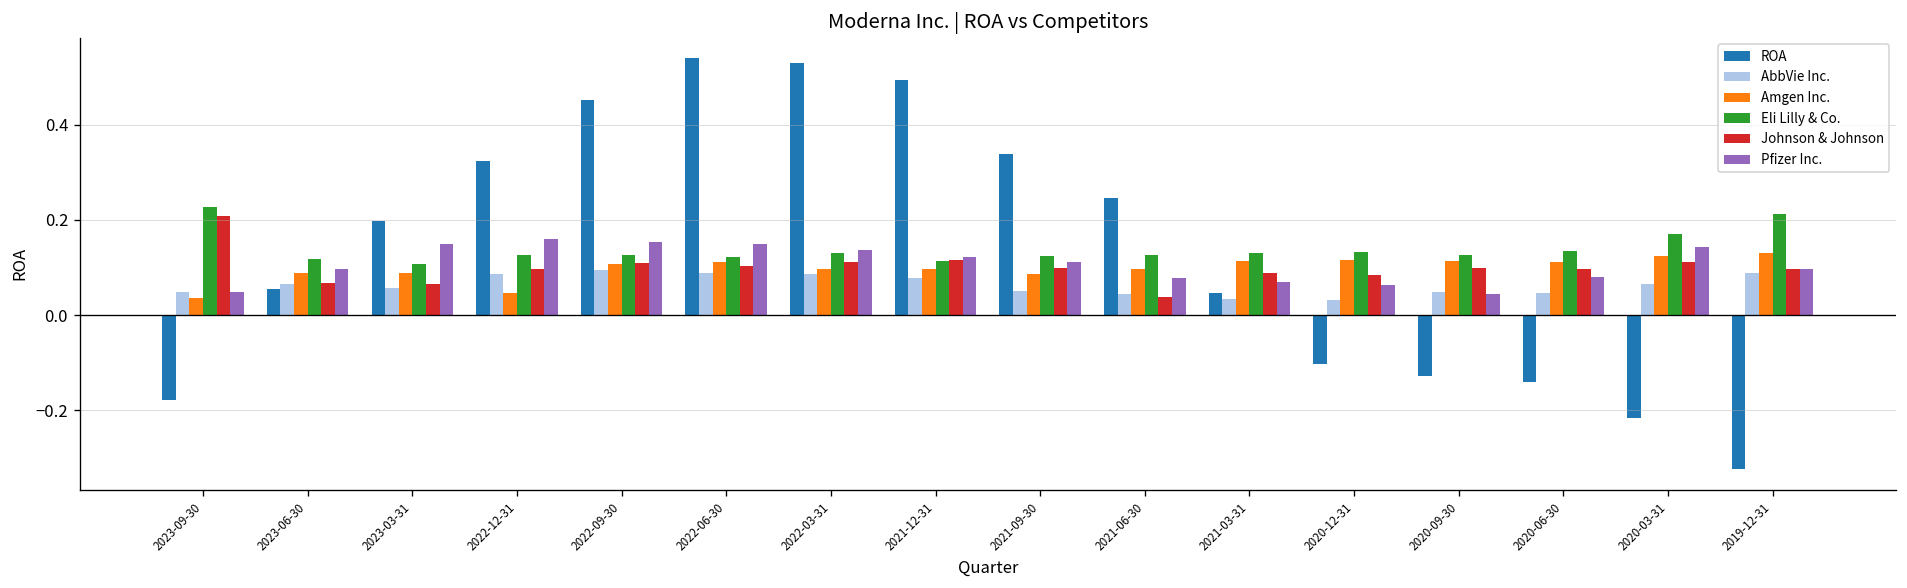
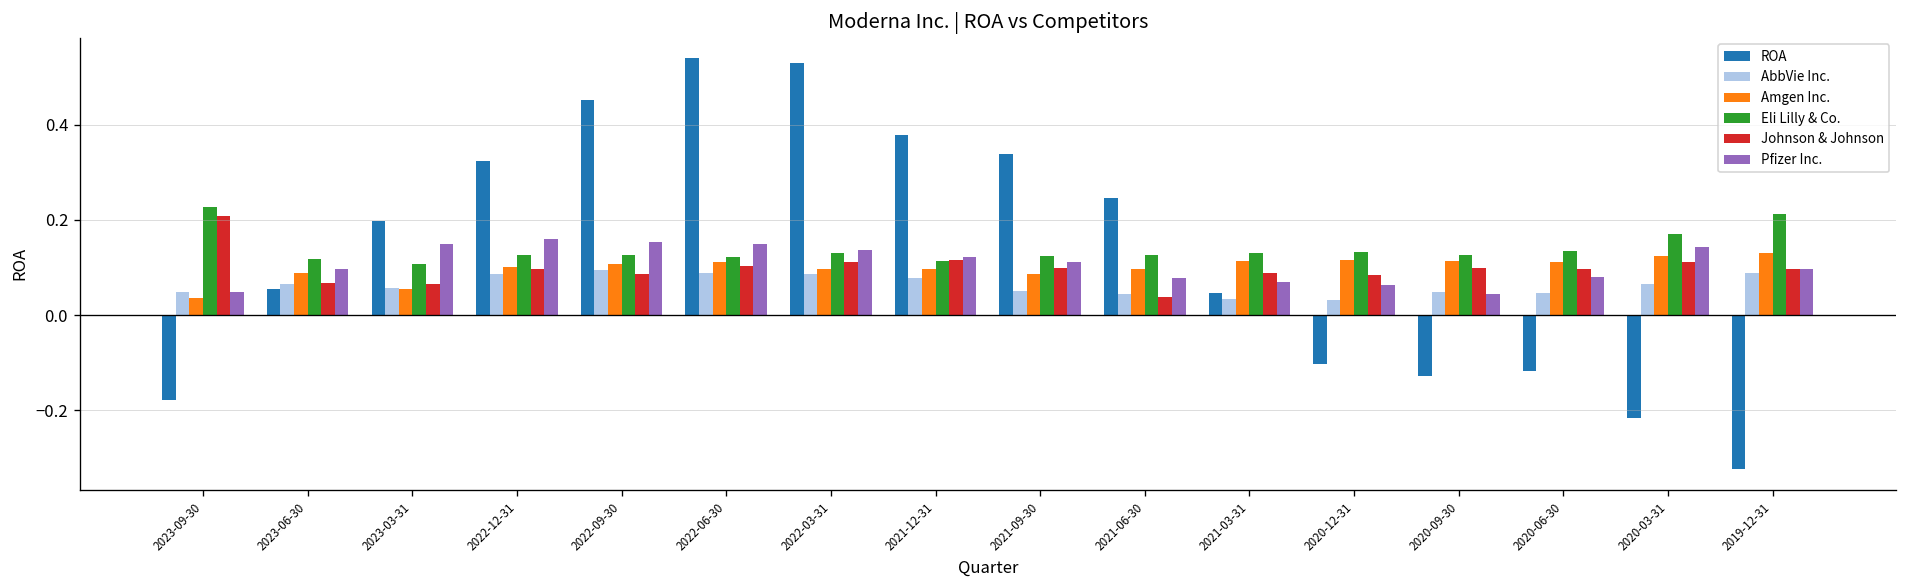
Amgen Inc., 2023-03-31: 0.09 -> 0.05
Amgen Inc., 2022-12-31: 0.05 -> 0.10
Johnson & Johnson, 2022-09-30: 0.11 -> 0.09
ROA, 2021-12-31: 0.49 -> 0.38
ROA, 2020-06-30: -0.14 -> -0.12
